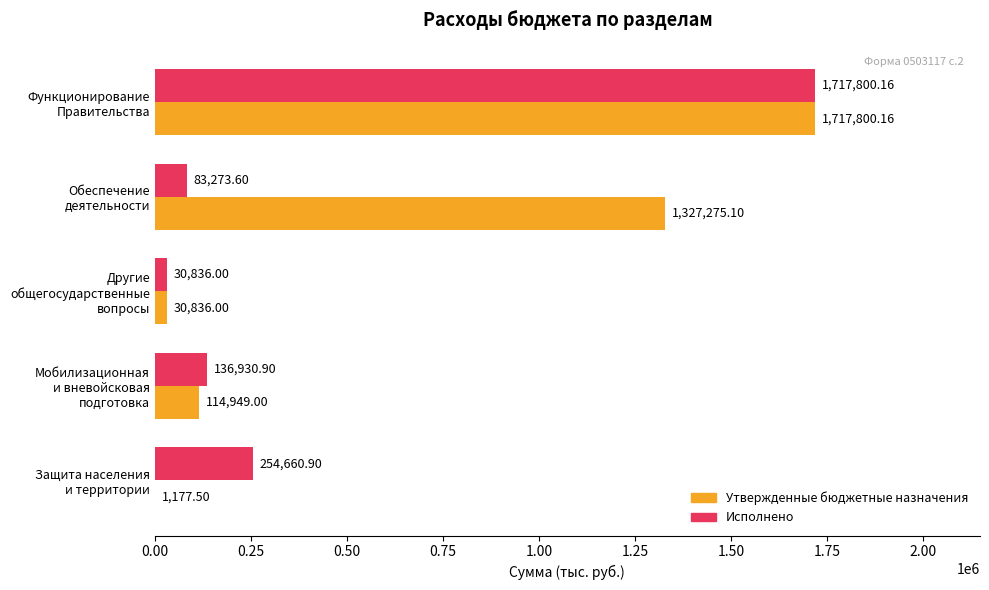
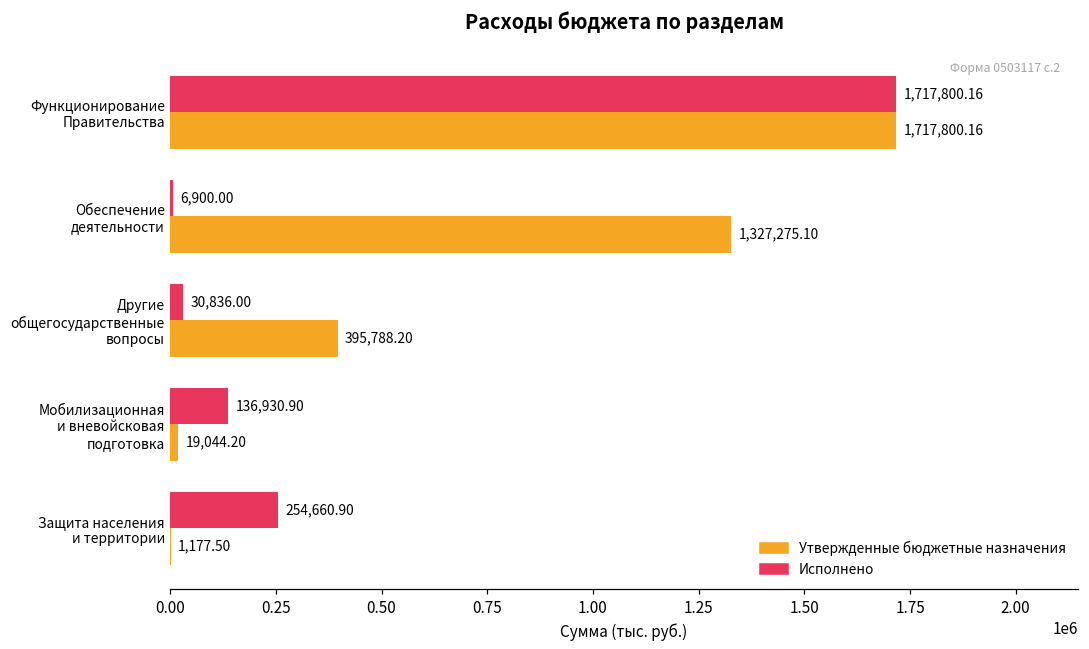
Исполнено, Обеспечение деятельности: 83,273.60 -> 6,900.00
Утвержденные бюджетные назначения, Другие общегосударственные вопросы: 30,836.00 -> 395,788.20
Утвержденные бюджетные назначения, Мобилизационная и вневойсковая подготовка: 114,949.00 -> 19,044.20
